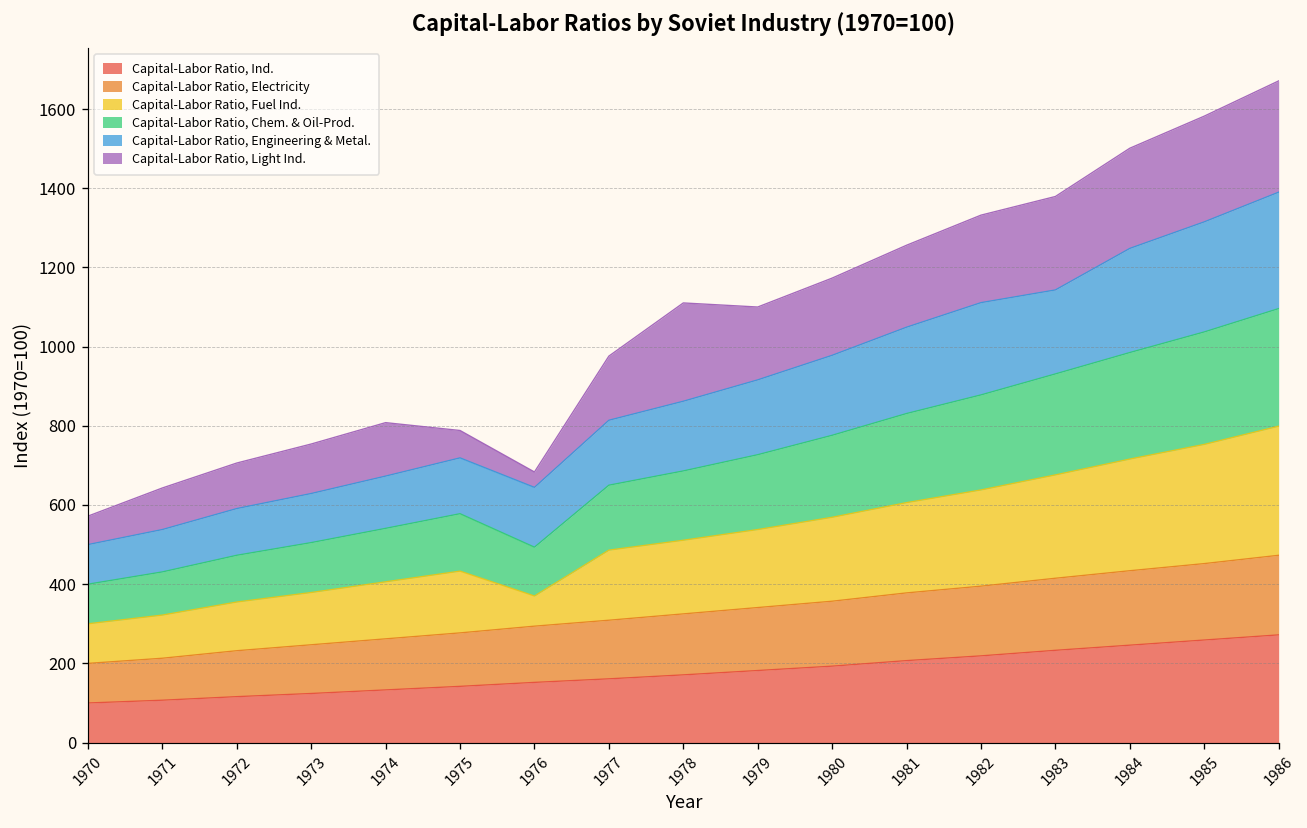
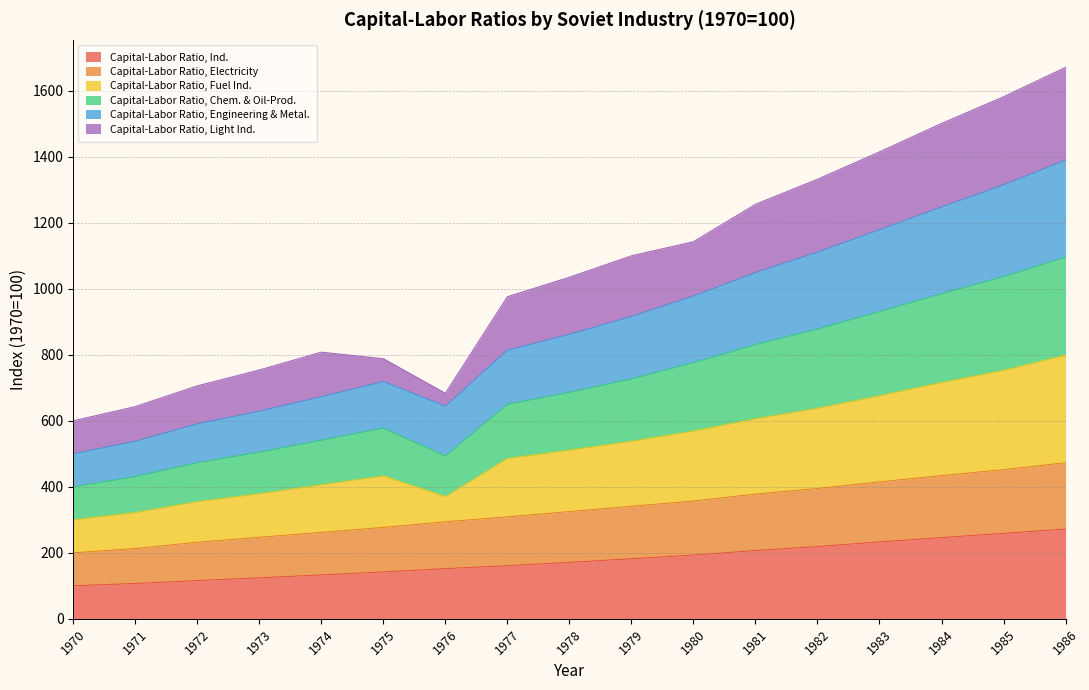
Capital-Labor Ratio, Light Ind., 1970: 70 -> 100
Capital-Labor Ratio, Light Ind., 1978: 250 -> 170
Capital-Labor Ratio, Light Ind., 1980: 200 -> 160
Capital-Labor Ratio, Engineering & Metal., 1983: 210 -> 250
